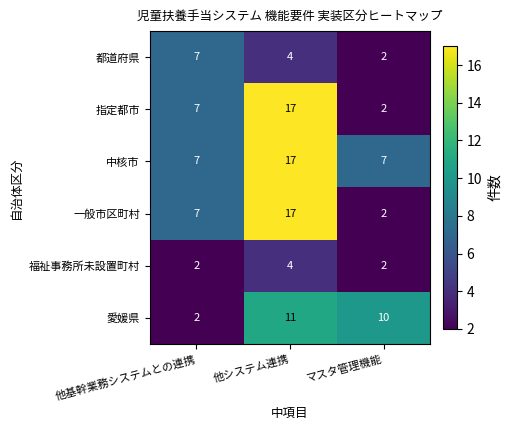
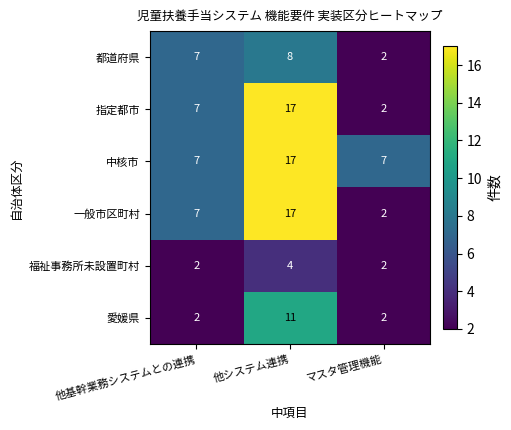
都道府県, 他システム連携: 4 -> 8
愛媛県, マスタ管理機能: 10 -> 2
